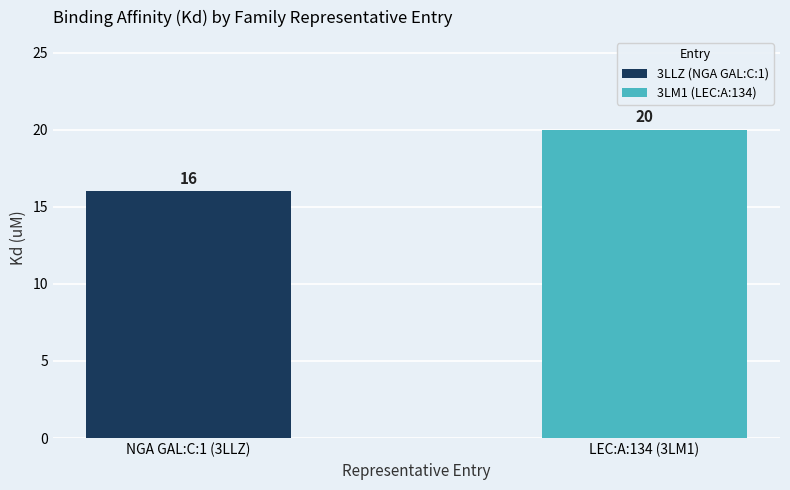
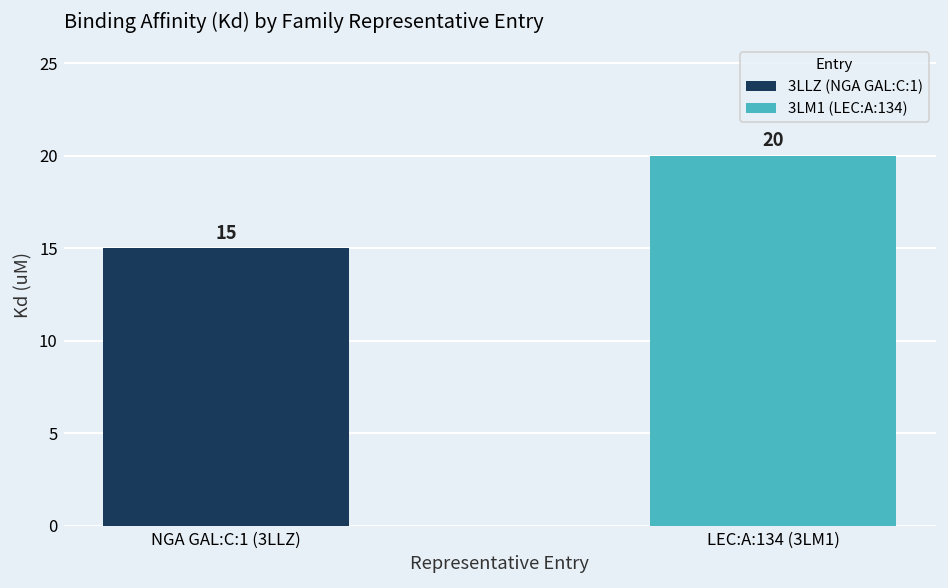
NGA GAL:C:1 (3LLZ): 16 -> 15
